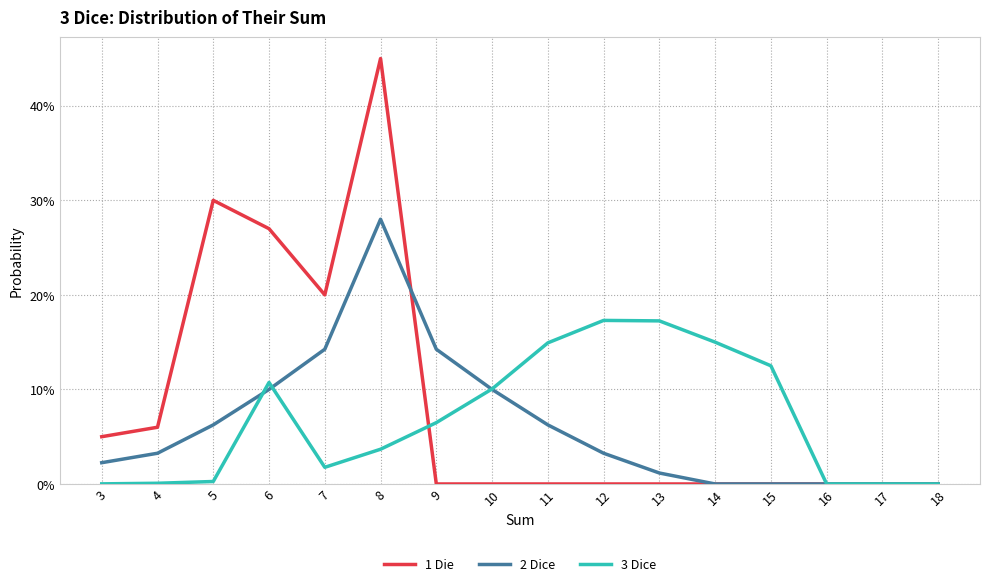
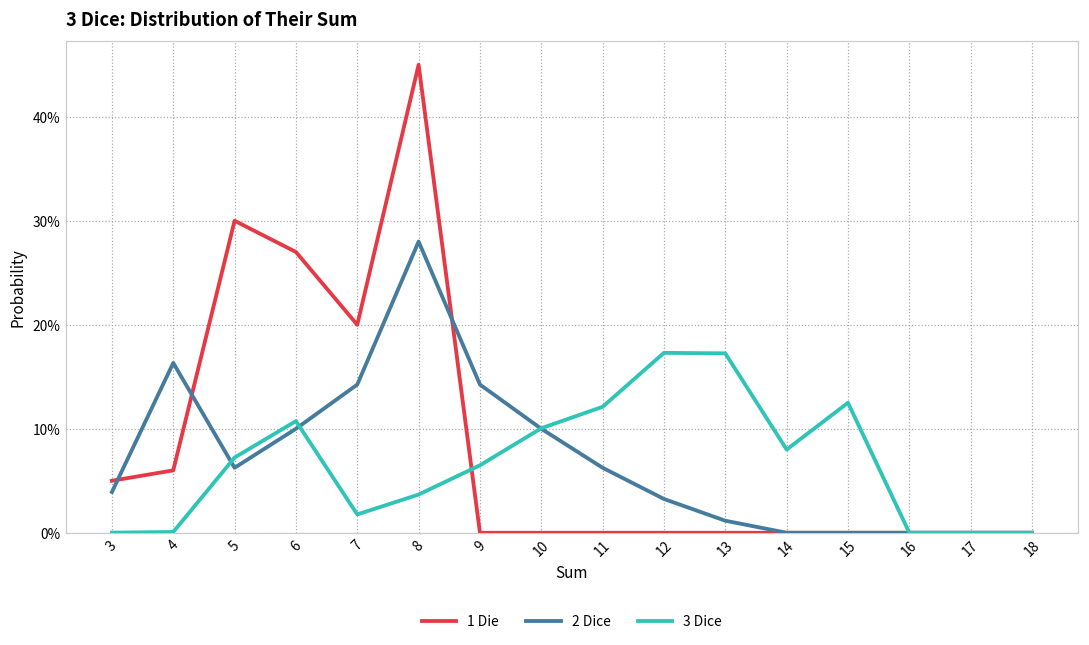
2 Dice, 3: 2% -> 4%
2 Dice, 4: 3% -> 16%
3 Dice, 5: 0% -> 7%
3 Dice, 11: 15% -> 12%
3 Dice, 14: 15% -> 8%
